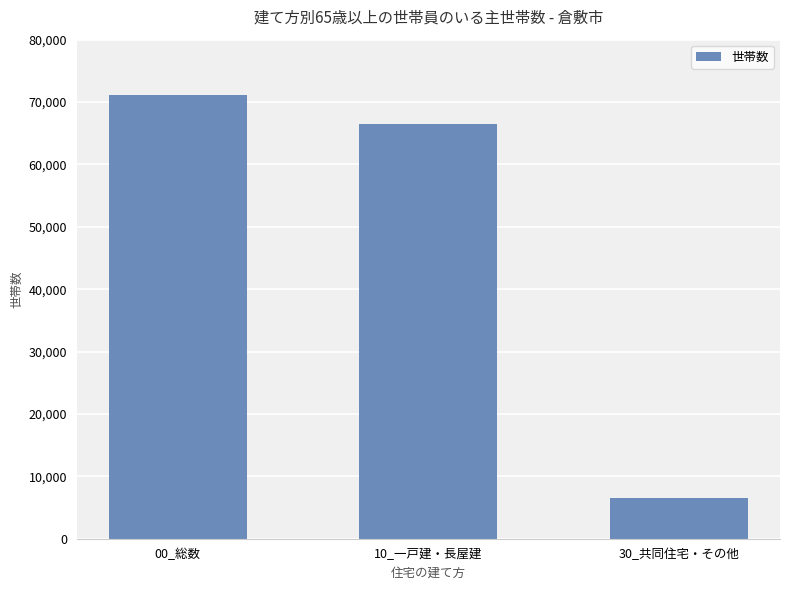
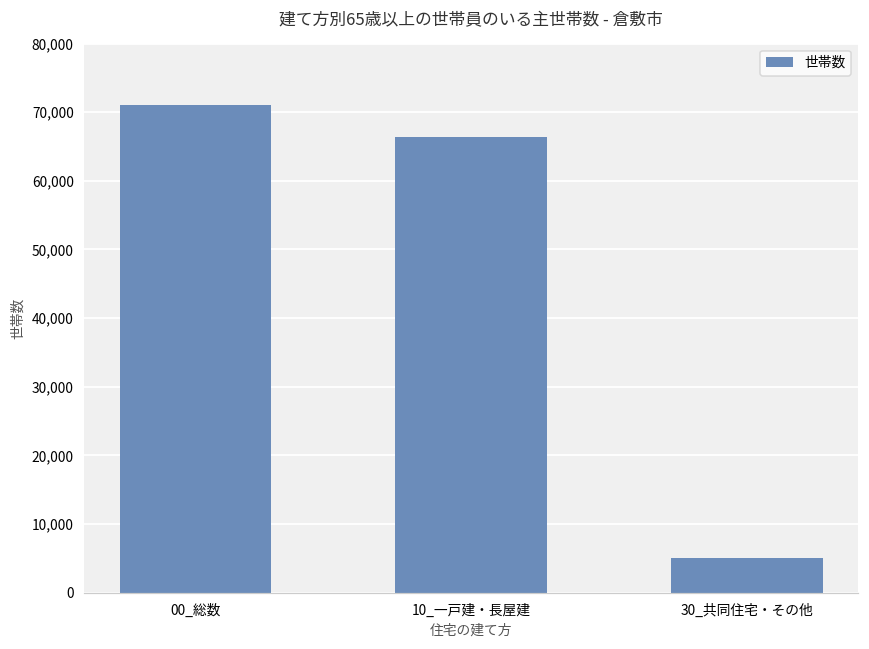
30_共同住宅・その他: 7,000 -> 5,000
